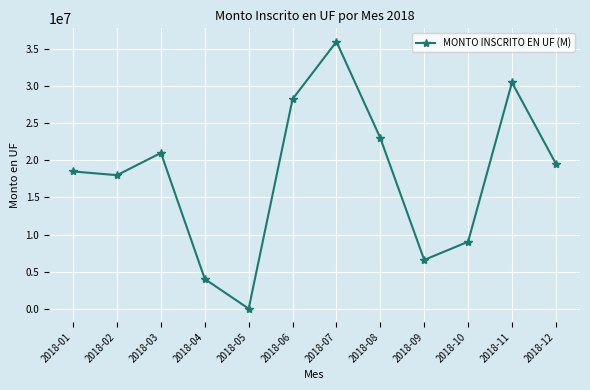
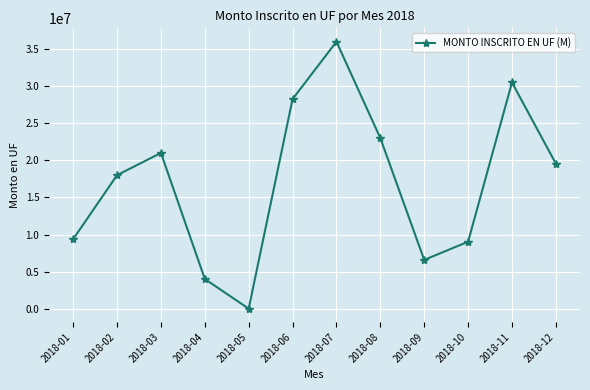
2018-01: 19000000 -> 9000000
